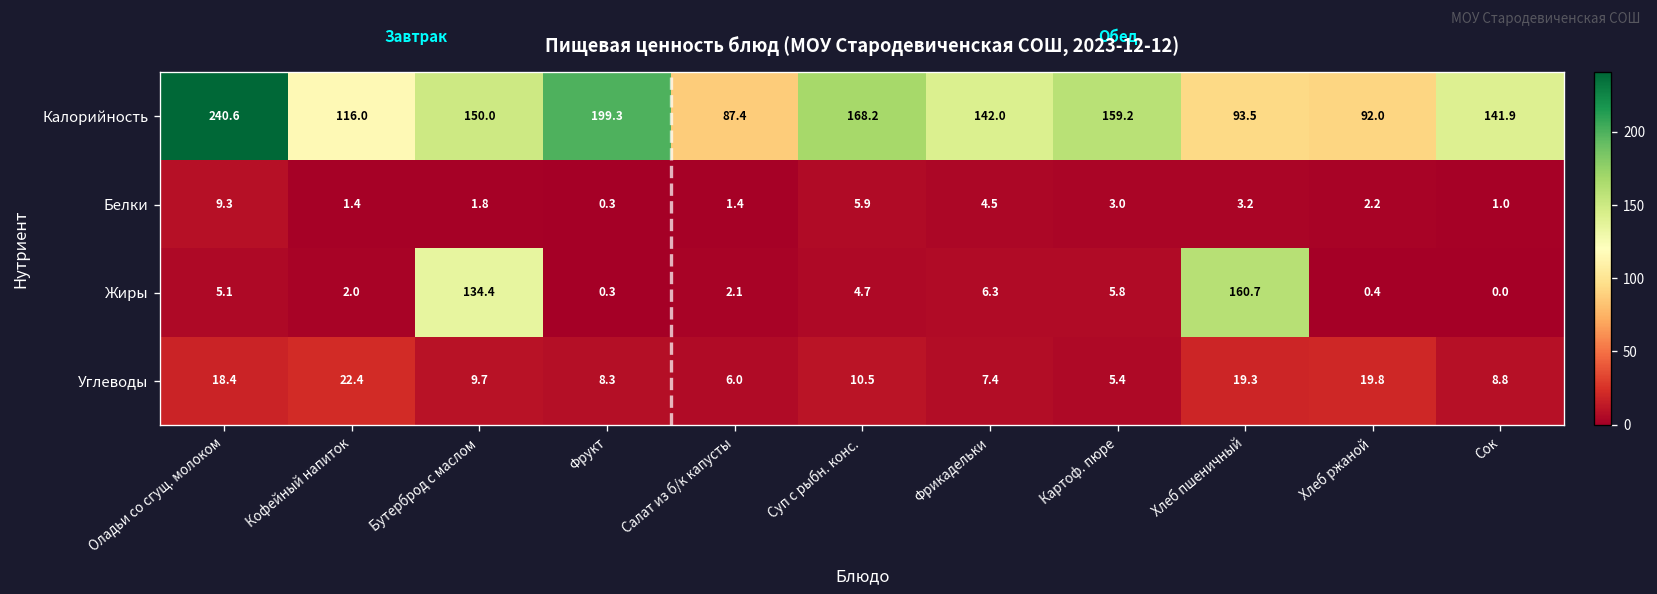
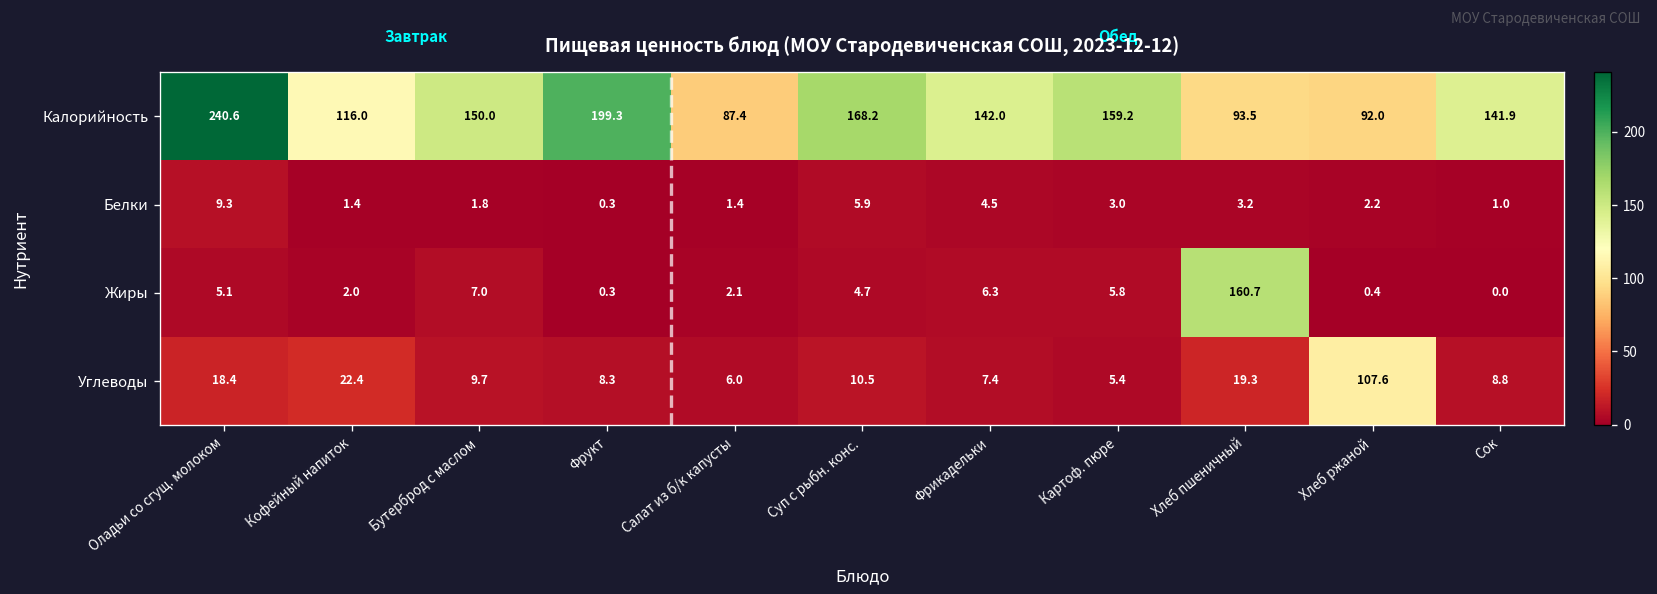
Жиры, Бутерброд с маслом: 134.4 -> 7.0
Углеводы, Хлеб ржаной: 19.8 -> 107.6
